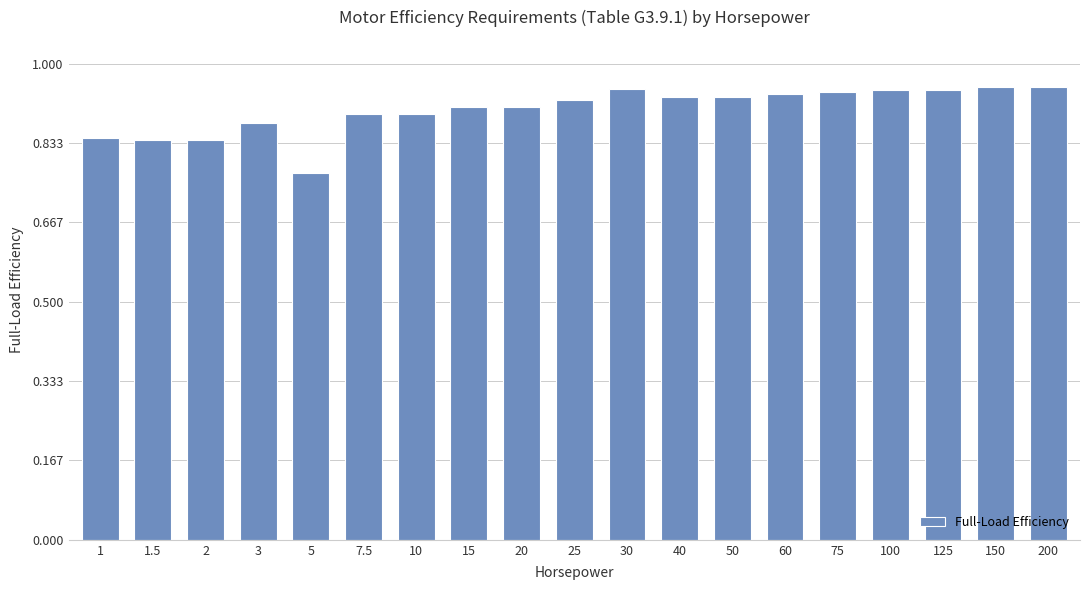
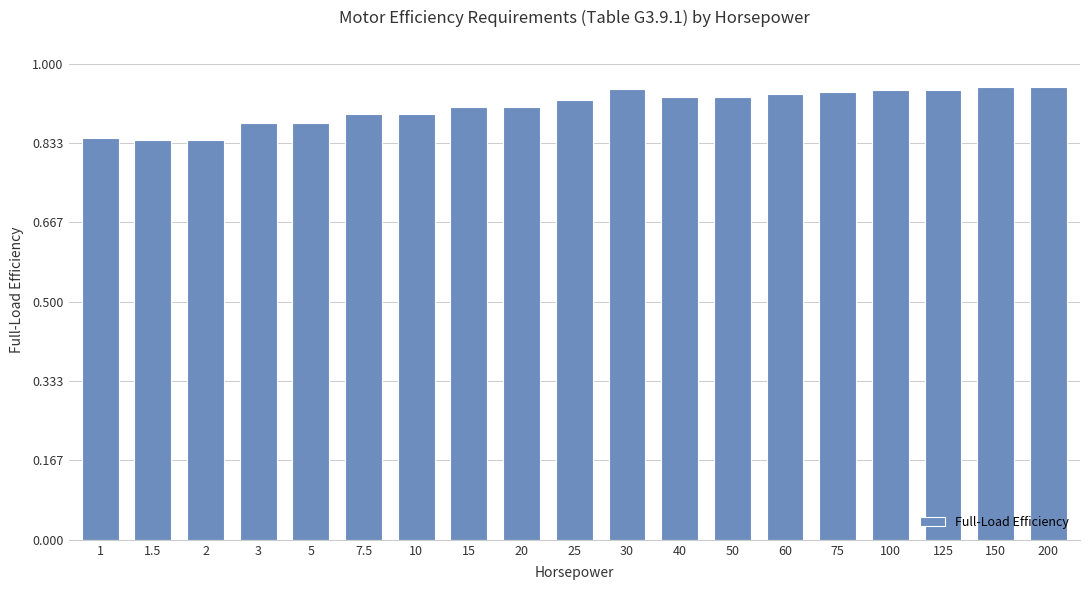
5: 0.77 -> 0.88
